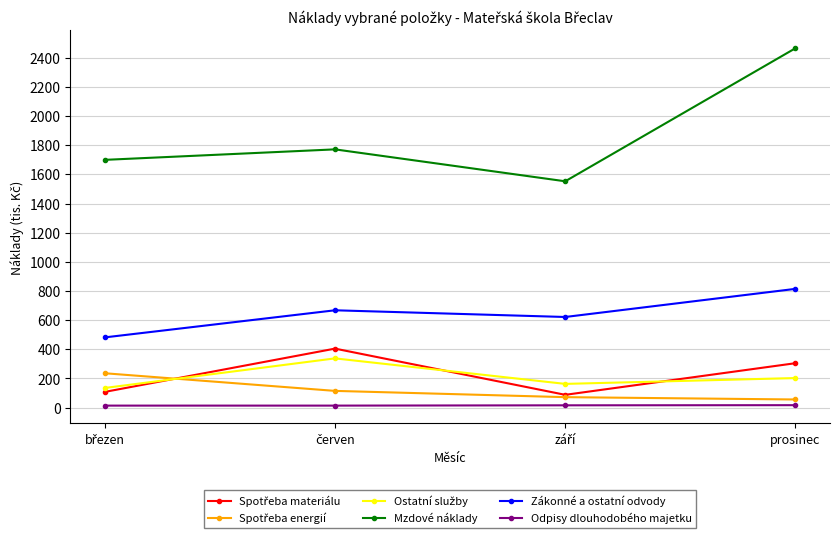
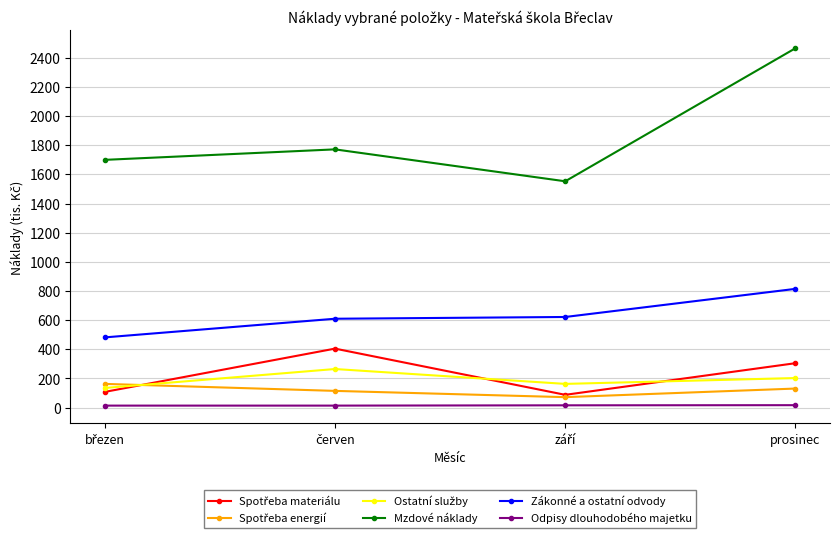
Spotřeba energií, březen: 240 -> 160
Ostatní služby, červen: 340 -> 270
Zákonné a ostatní odvody, červen: 670 -> 610
Spotřeba energií, prosinec: 60 -> 130
